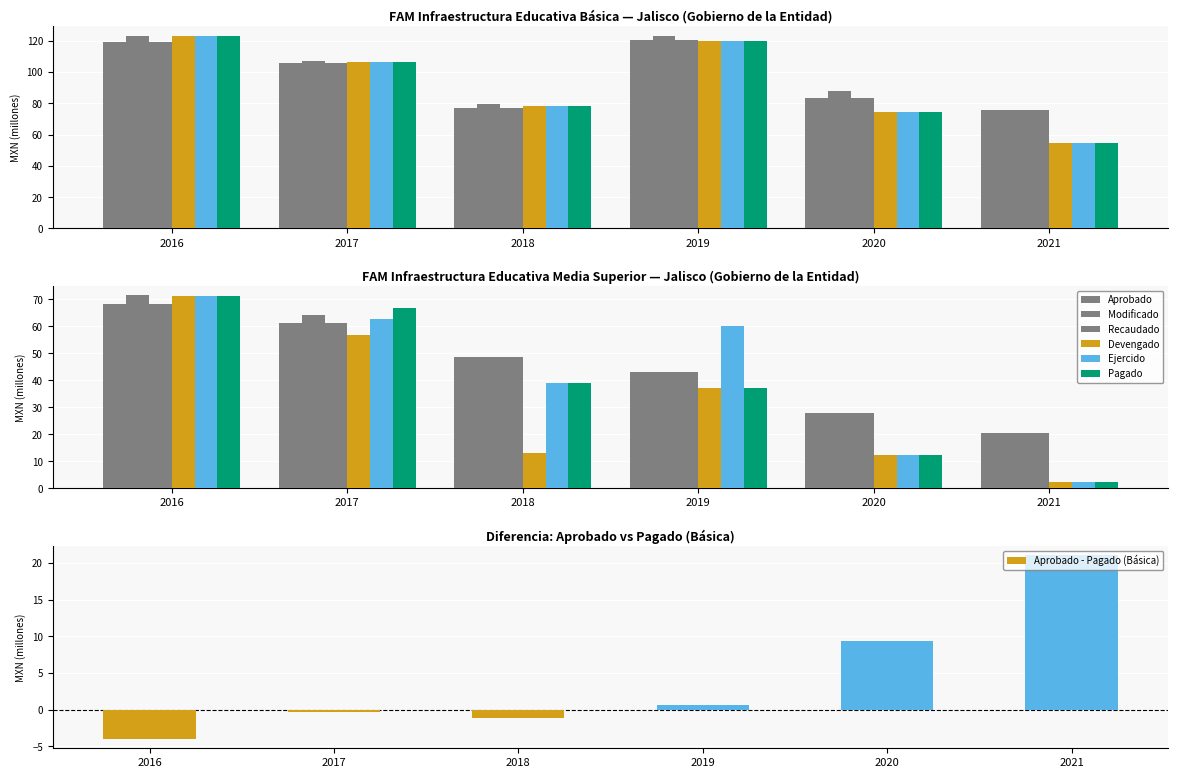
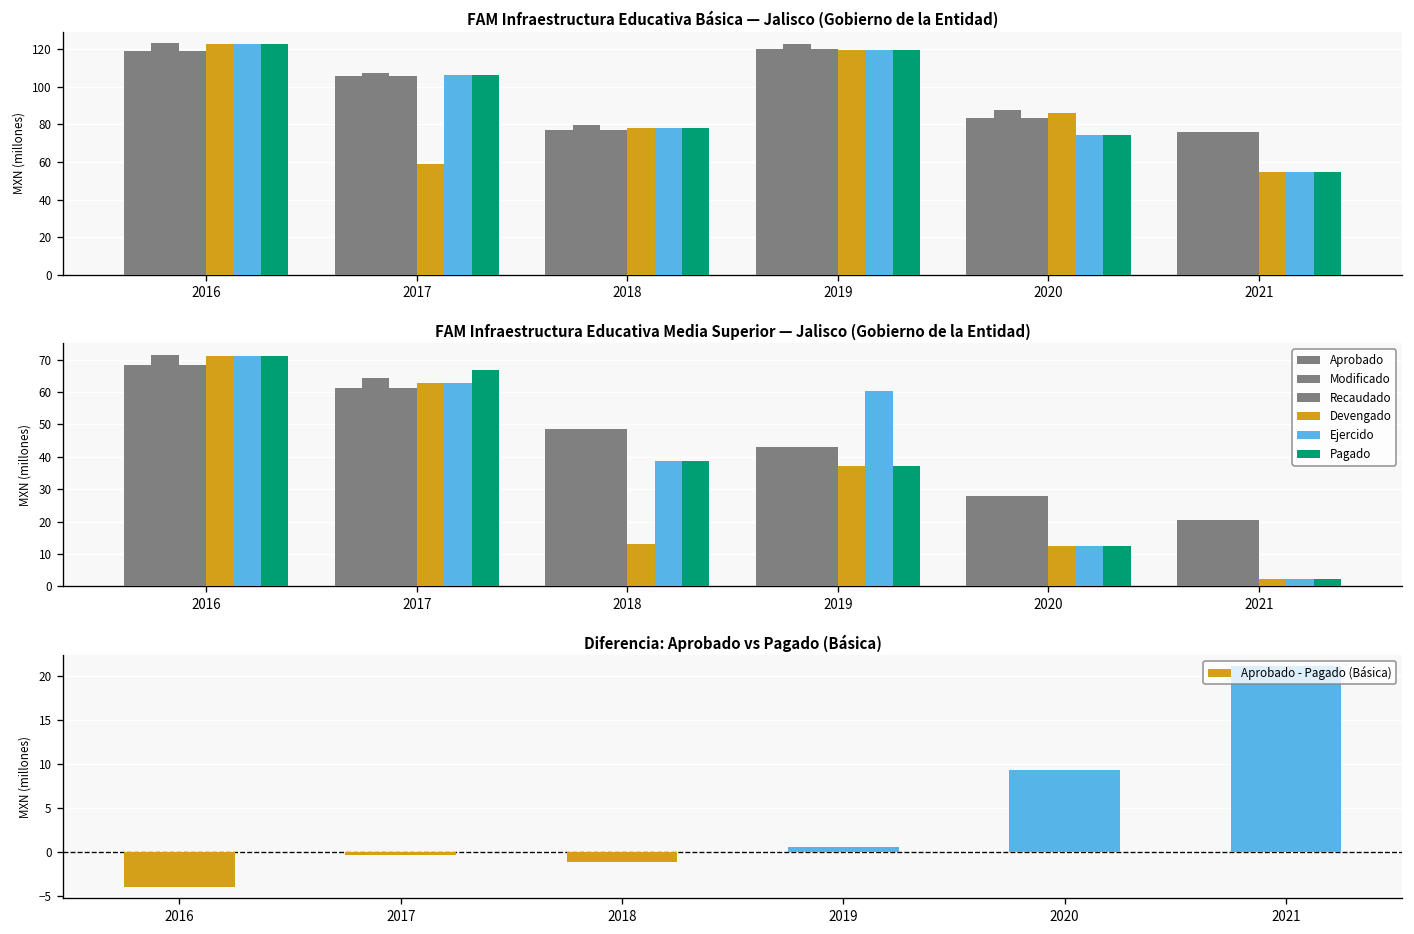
FAM Infraestructura Educativa Básica — Jalisco (Gobierno de la Entidad), Devengado, 2017: 106 -> 59
FAM Infraestructura Educativa Básica — Jalisco (Gobierno de la Entidad), Devengado, 2020: 74 -> 86
FAM Infraestructura Educativa Media Superior — Jalisco (Gobierno de la Entidad), Devengado, 2017: 57 -> 63
